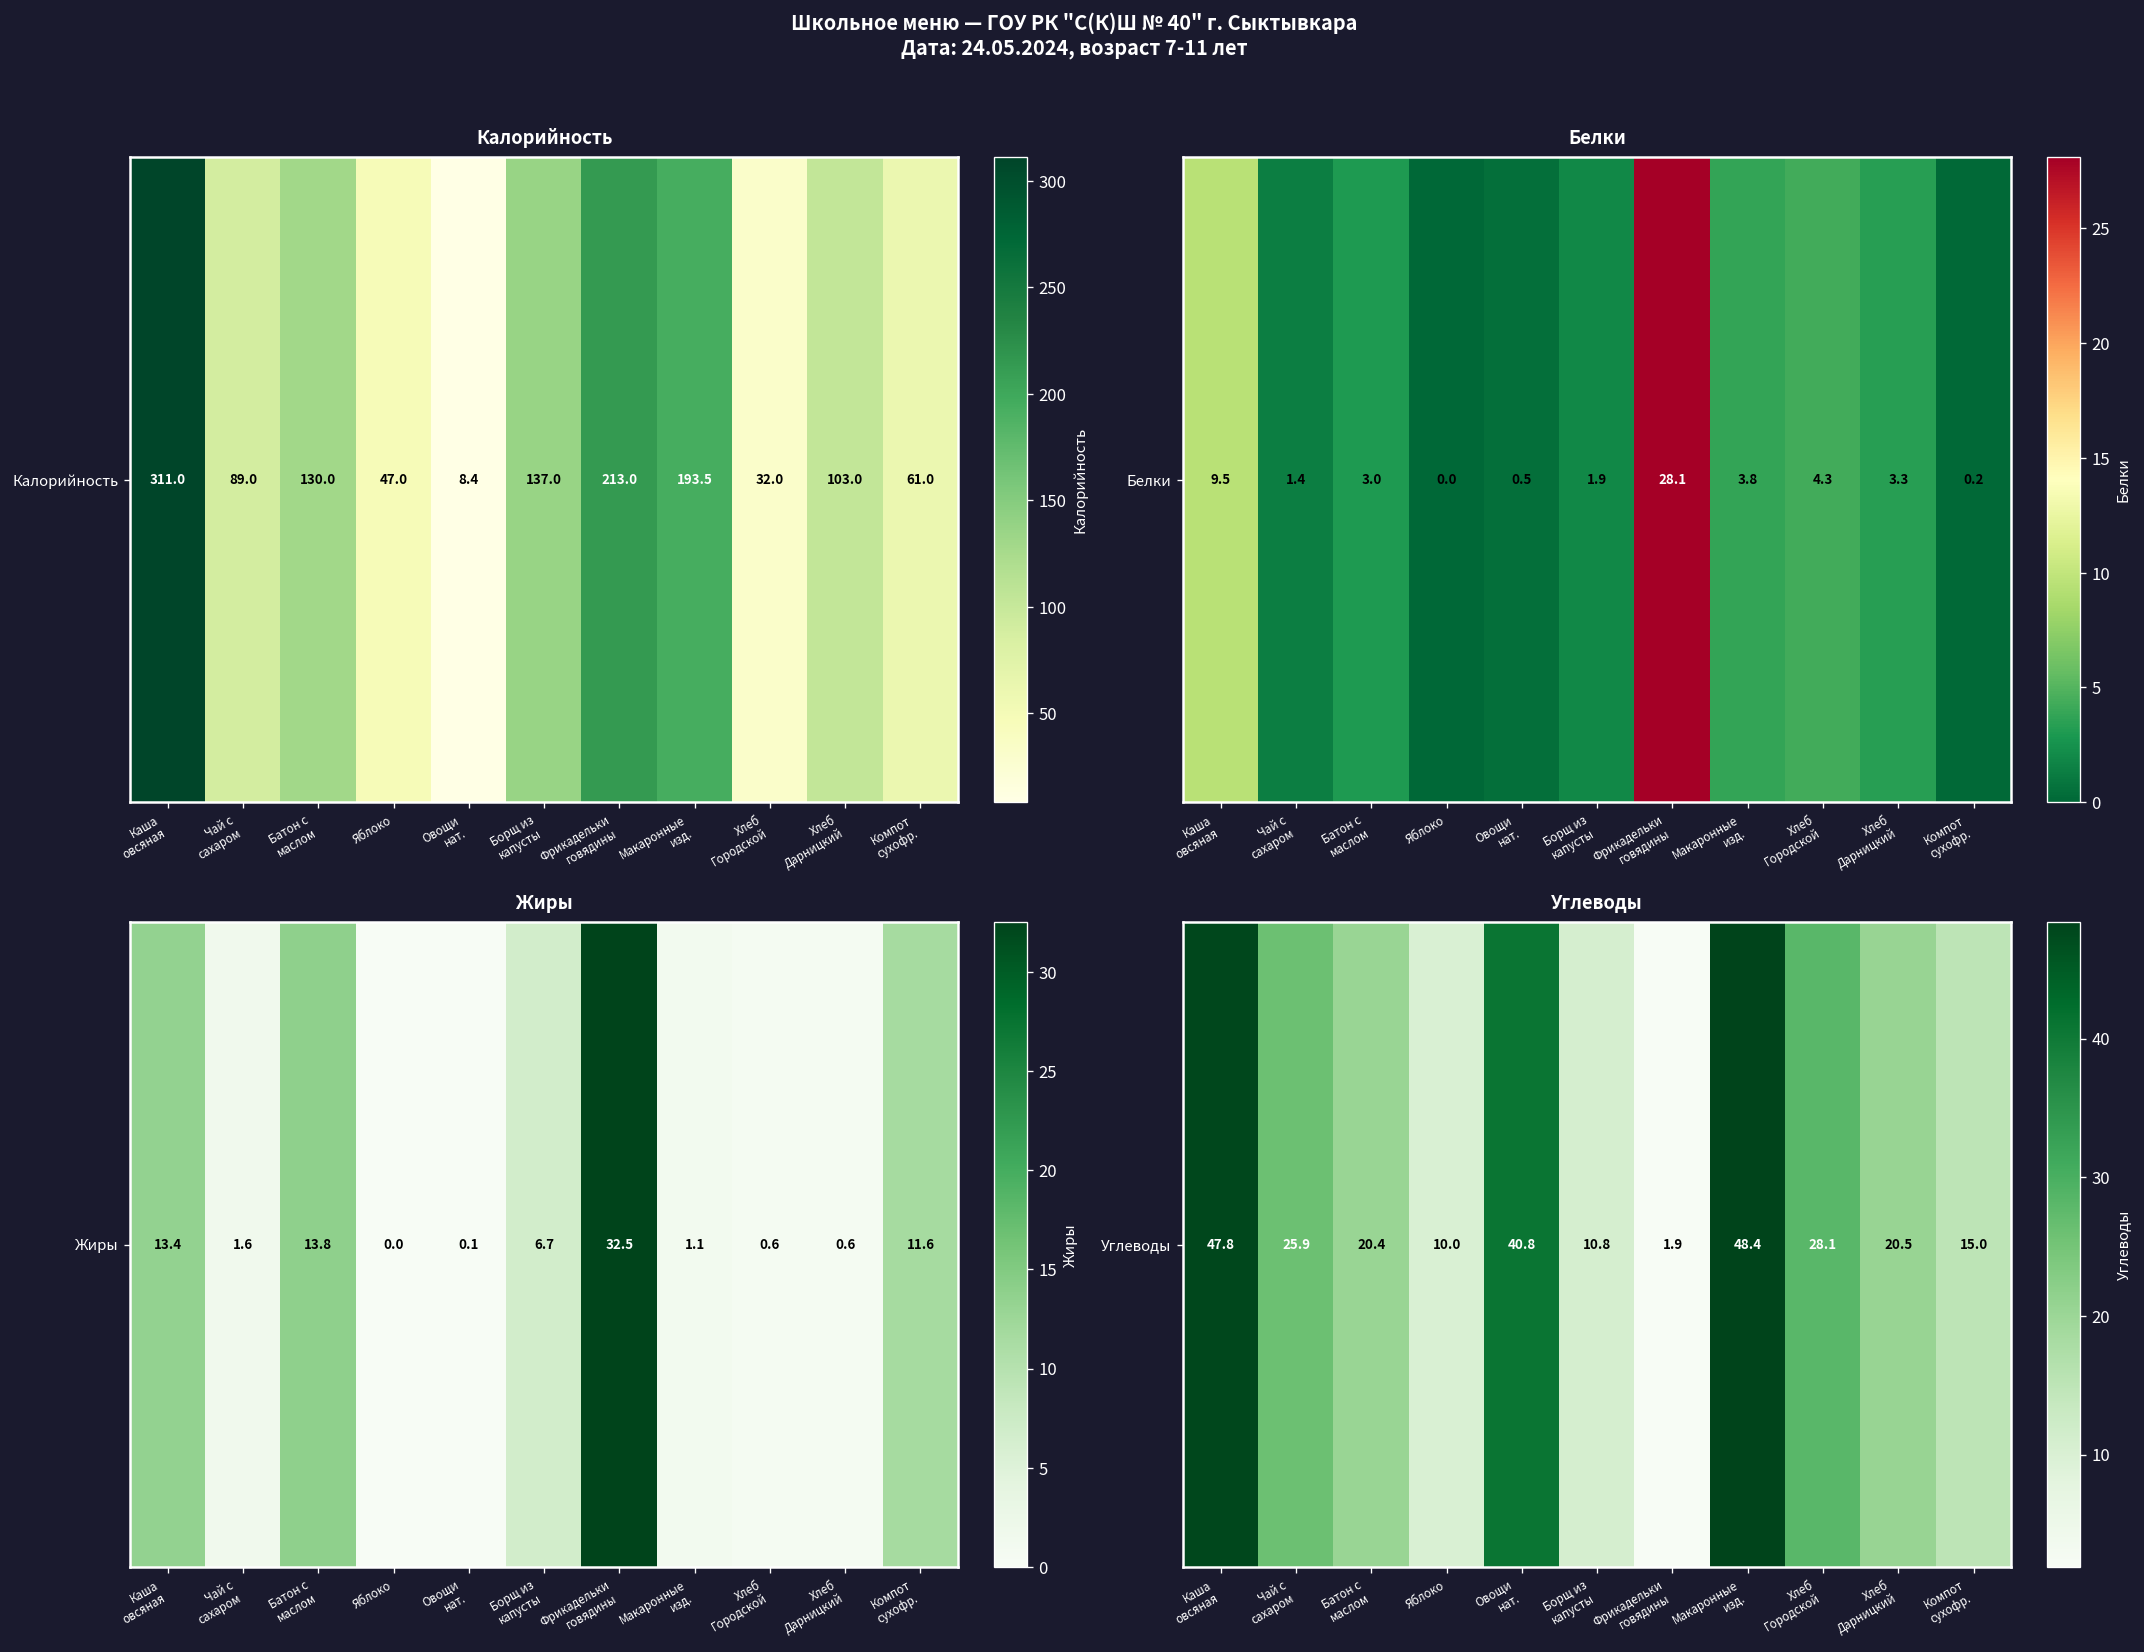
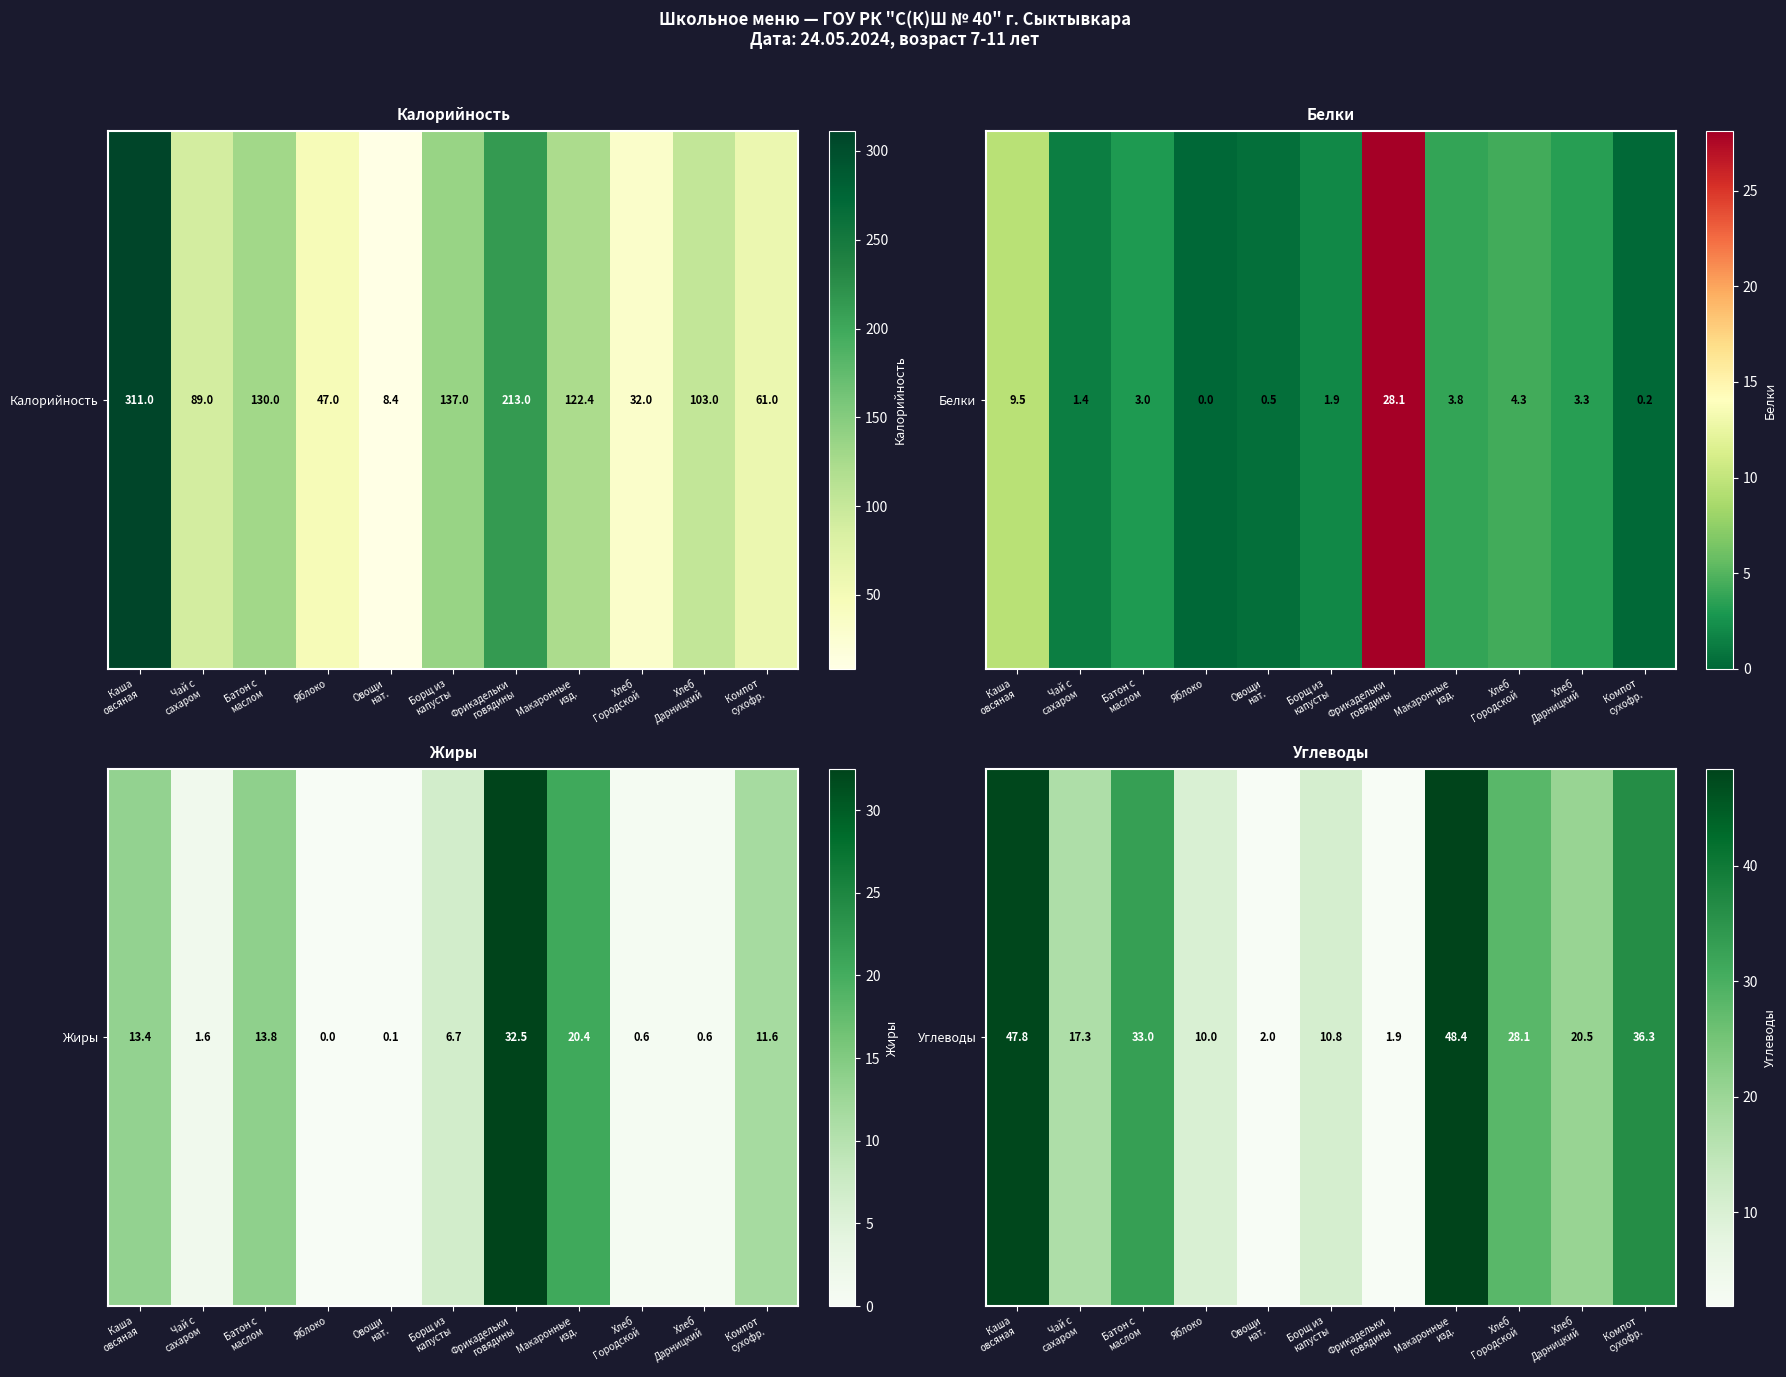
Калорийность, Калорийность, Макаронные изд.: 193.5 -> 122.4
Жиры, Жиры, Макаронные изд.: 1.1 -> 20.4
Углеводы, Углеводы, Чай с сахаром: 25.9 -> 17.3
Углеводы, Углеводы, Батон с маслом: 20.4 -> 33.0
Углеводы, Углеводы, Овощи нат.: 40.8 -> 2.0
Углеводы, Углеводы, Компот сухофр.: 15.0 -> 36.3
